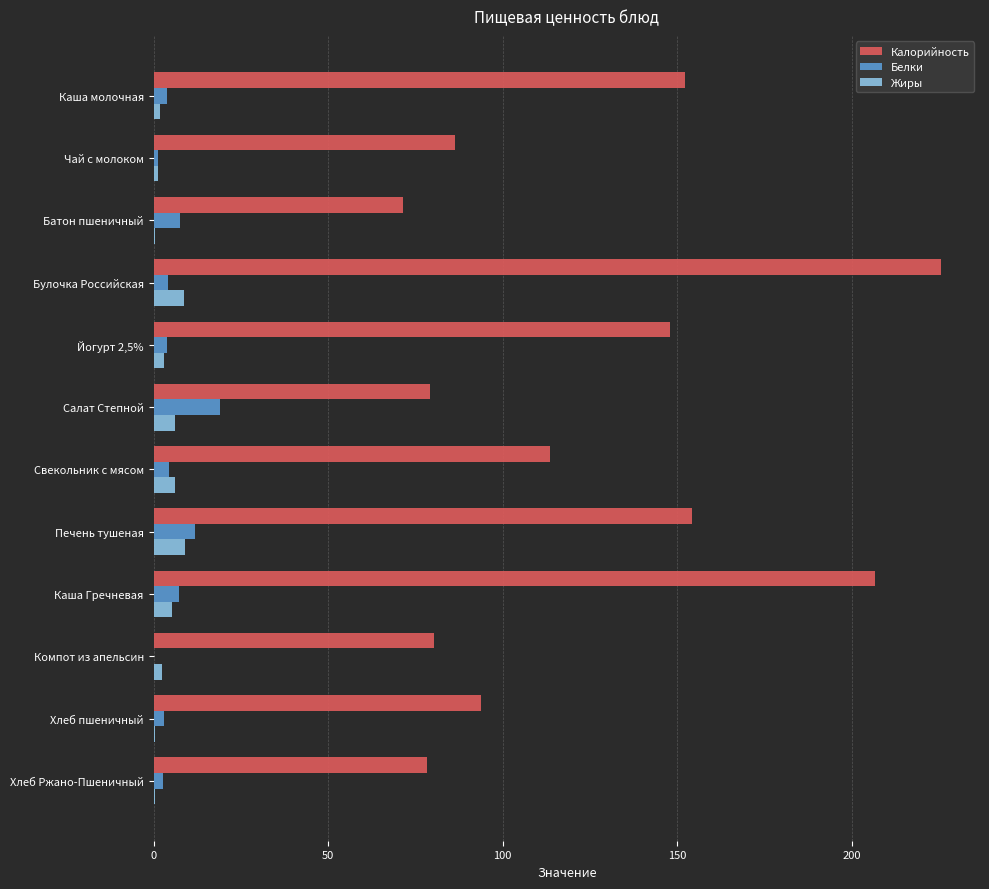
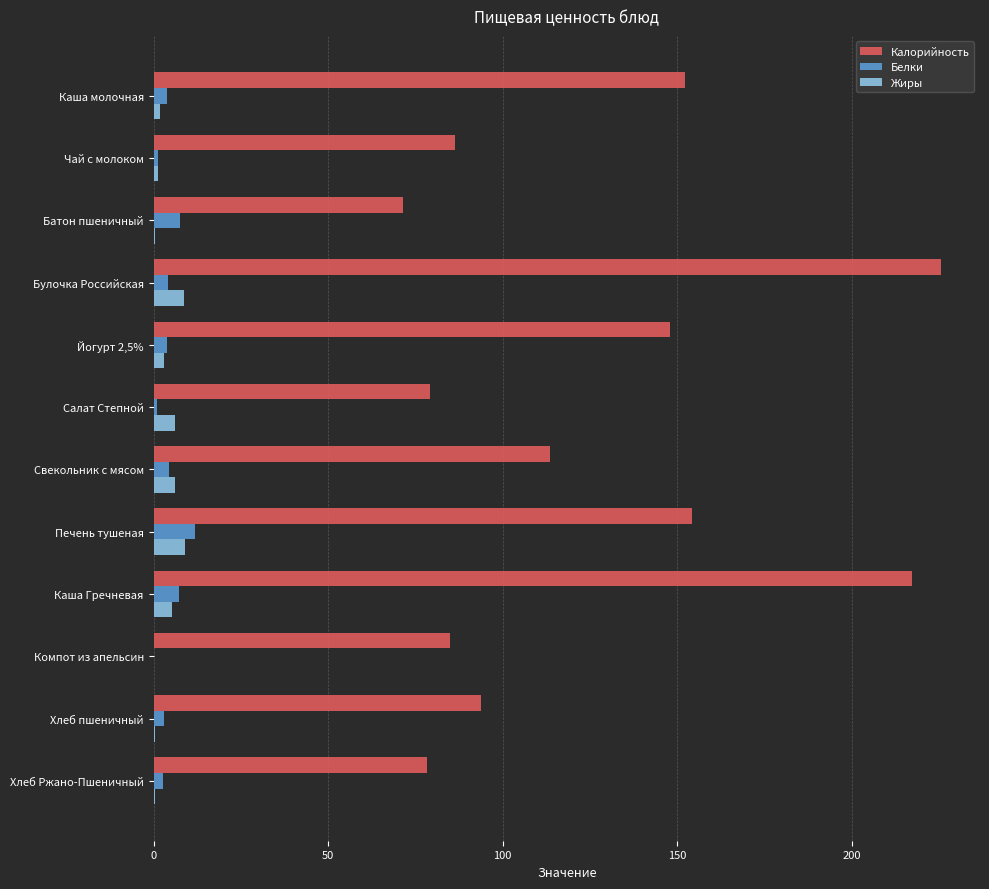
Белки, Салат Степной: 19 -> 1
Калорийность, Каша Гречневая: 207 -> 217
Калорийность, Компот из апельсин: 80 -> 85
Жиры, Компот из апельсин: 3 -> 0
